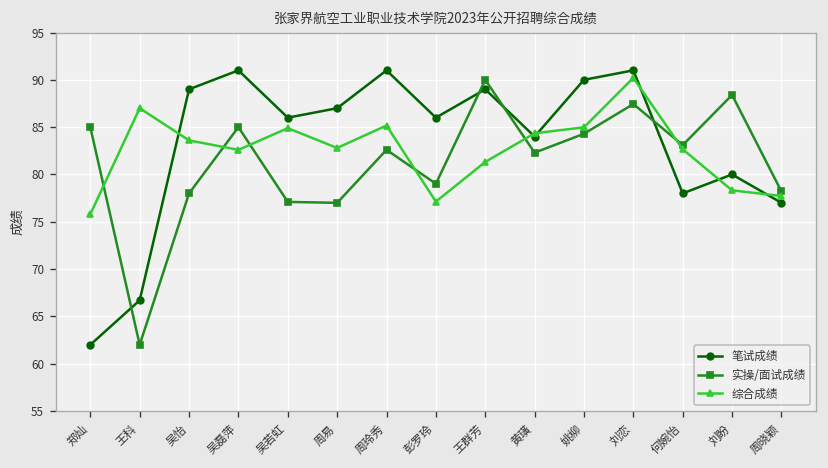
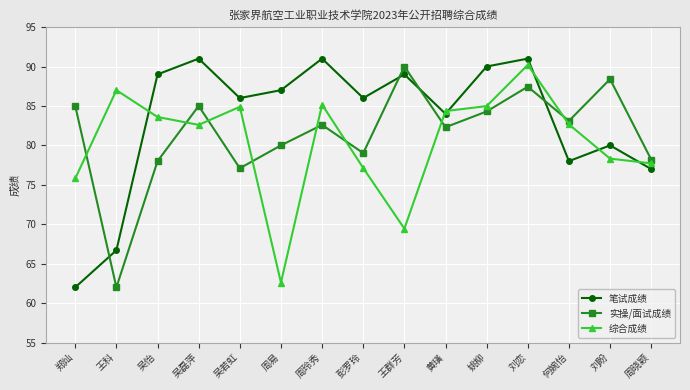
实操/面试成绩, 周易: 77 -> 80
综合成绩, 周易: 83 -> 63
综合成绩, 王群芳: 81 -> 69
